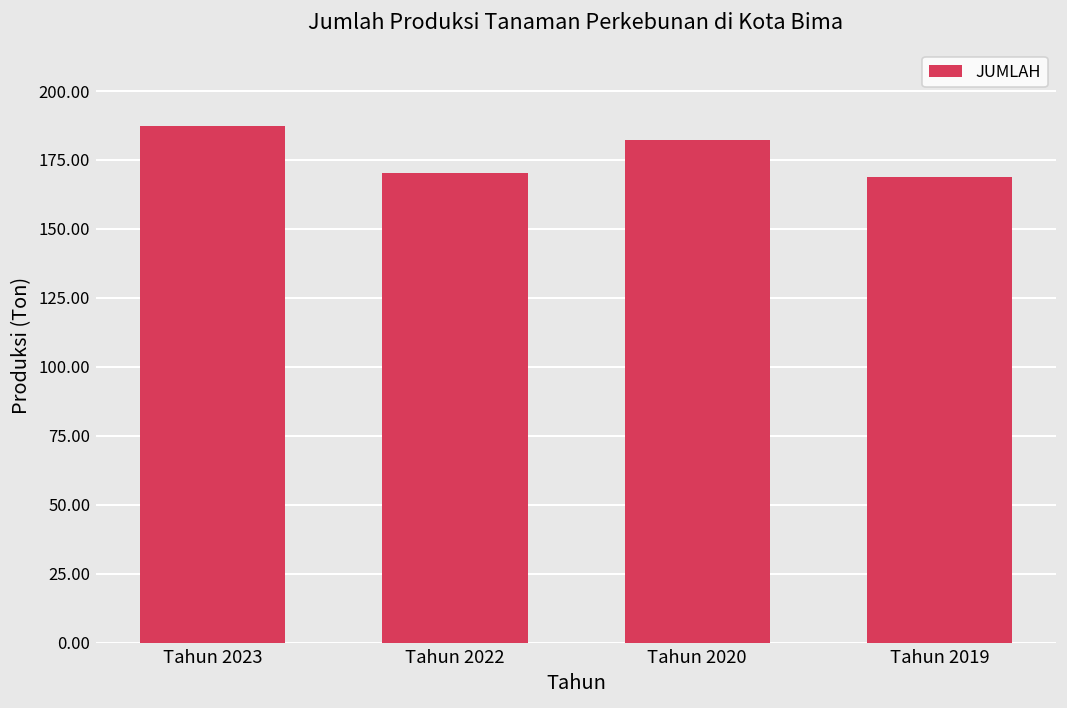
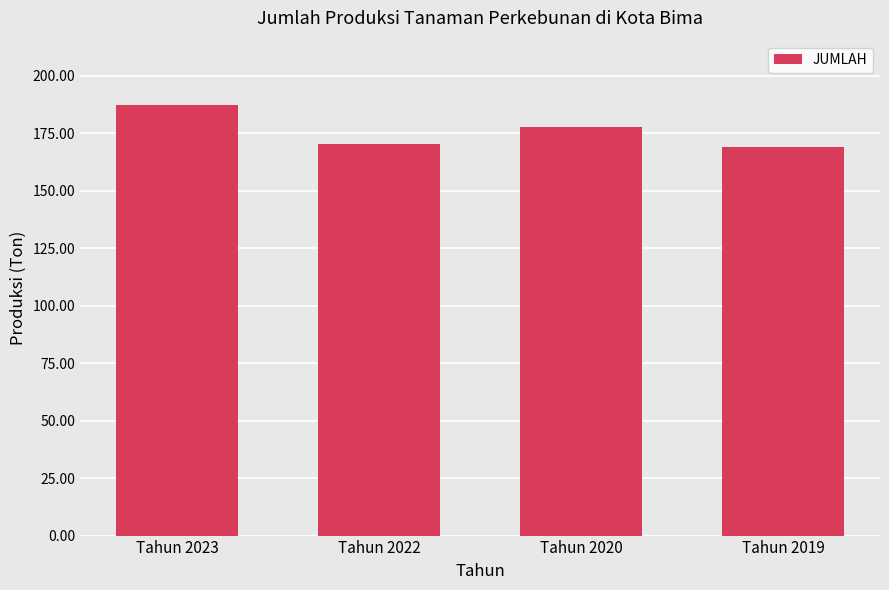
Tahun 2020: 182 -> 178
